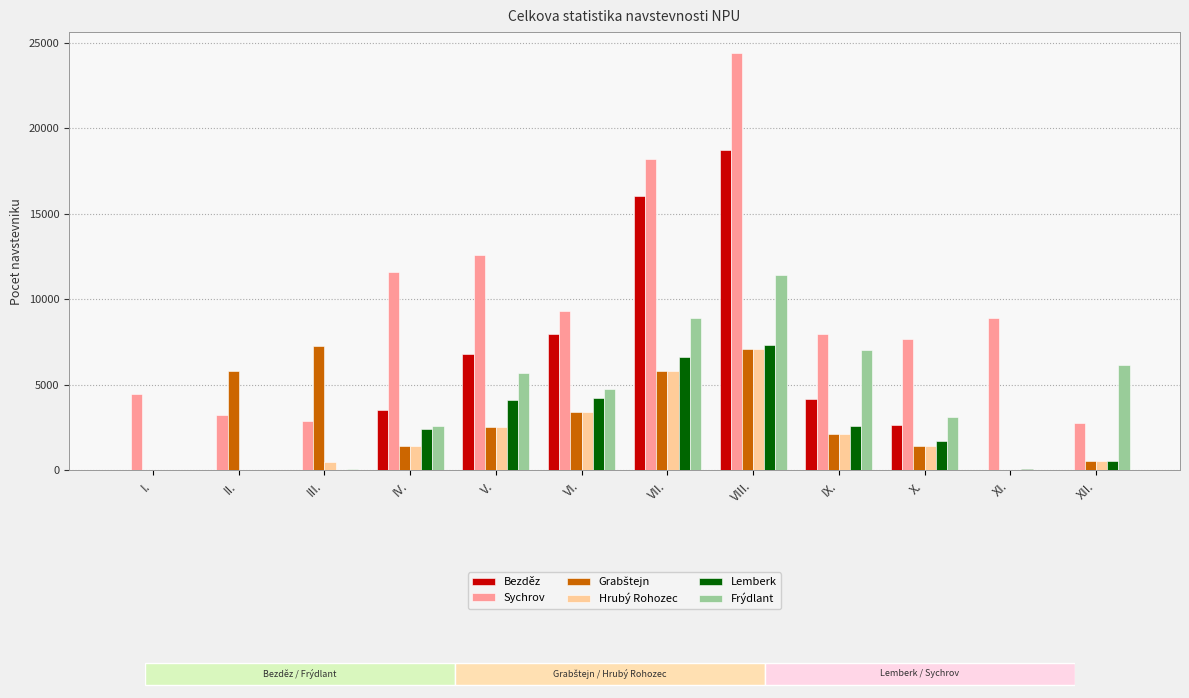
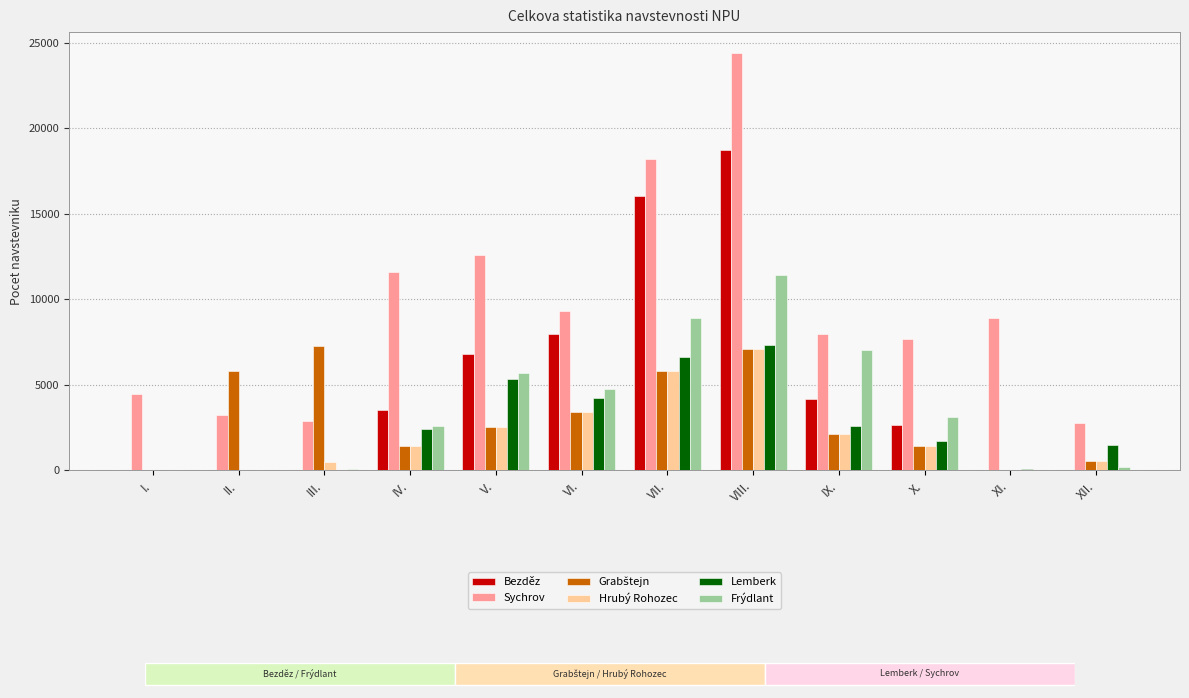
Celkova statistika navstevnosti NPU, Lemberk, V.: 4100 -> 5300
Celkova statistika navstevnosti NPU, Lemberk, XII.: 500 -> 1500
Celkova statistika navstevnosti NPU, Frýdlant, XII.: 6200 -> 200
